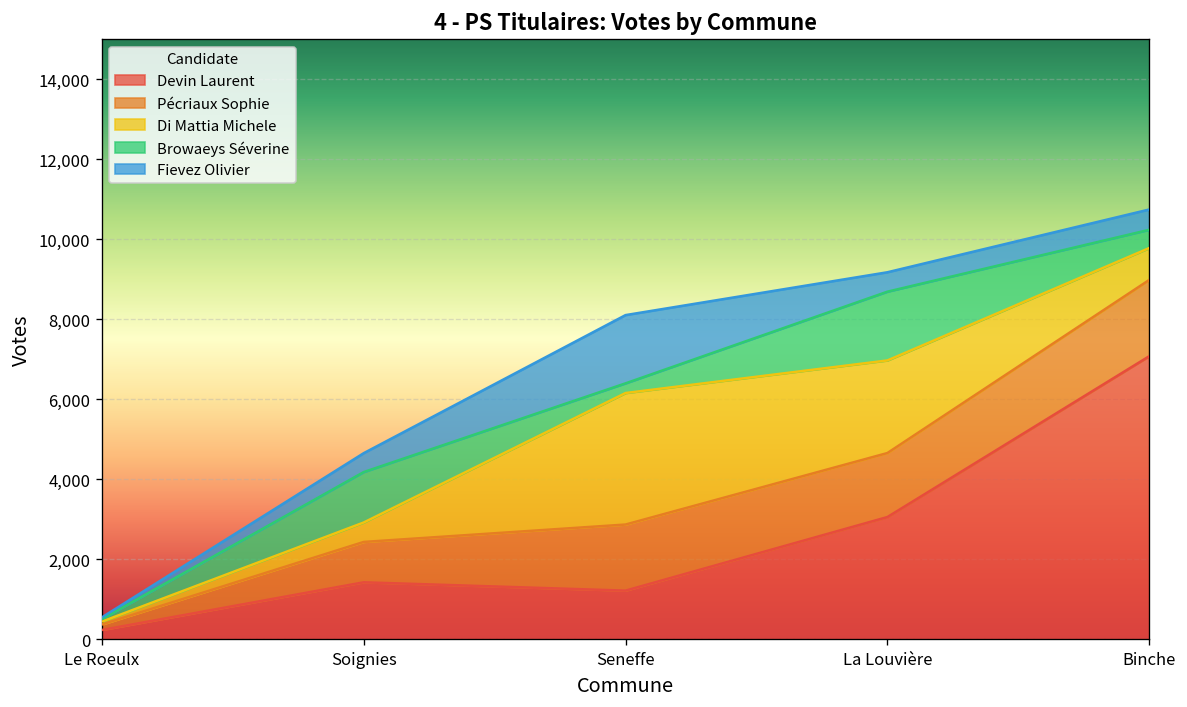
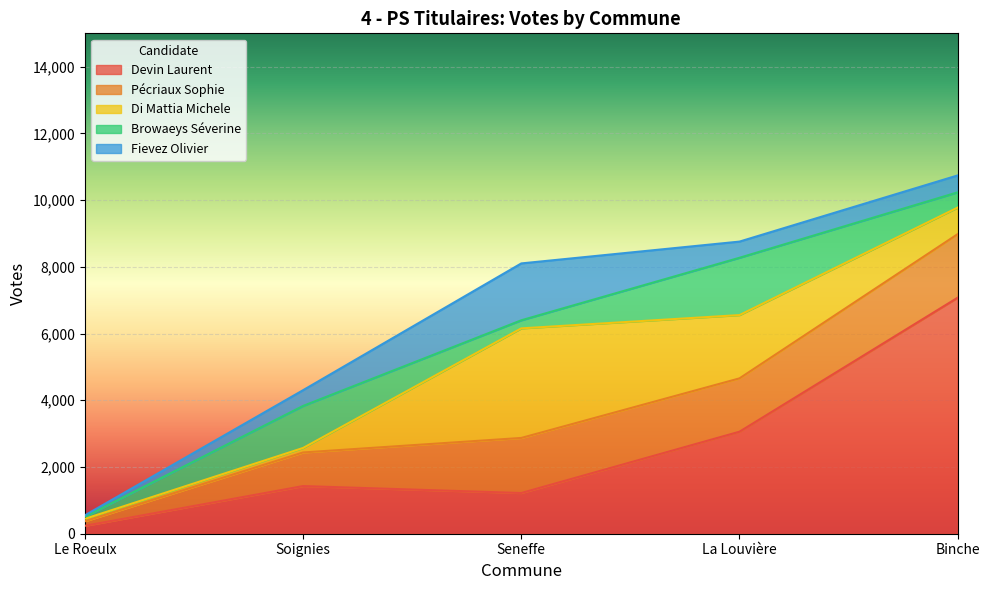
Di Mattia Michele, Soignies: 500 -> 100
Di Mattia Michele, La Louvière: 2,300 -> 1,900
